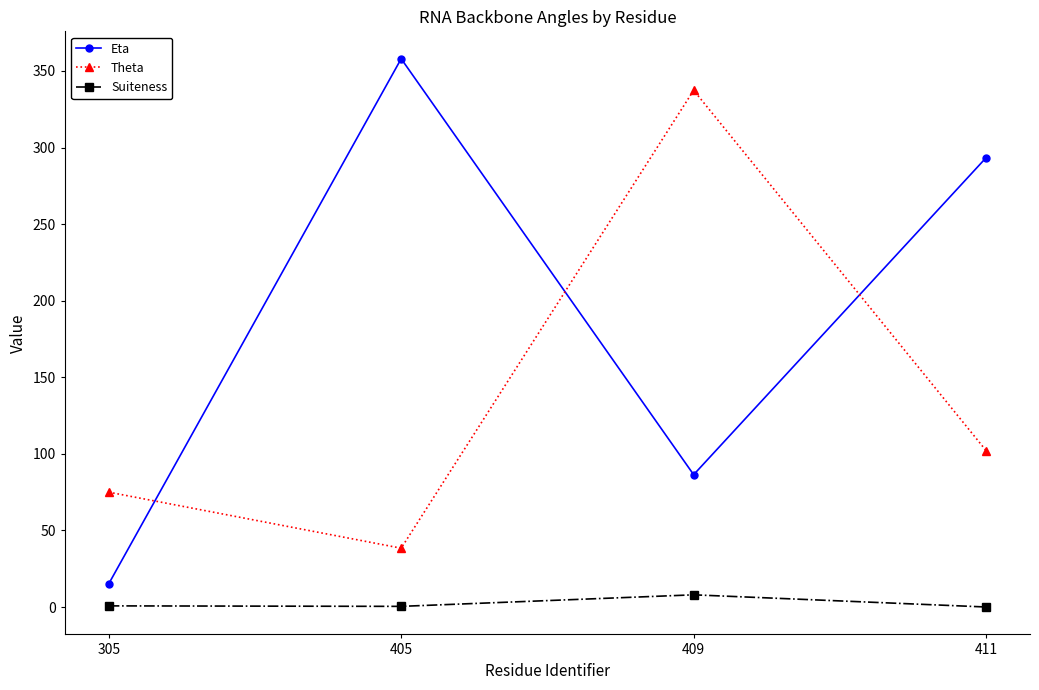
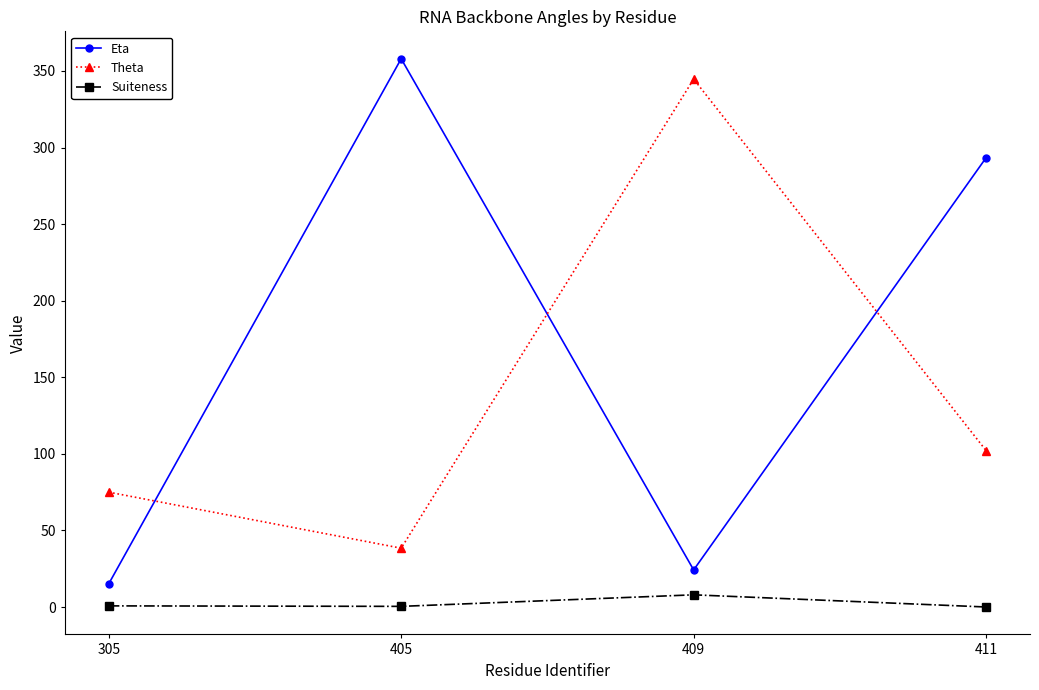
Eta, 409: 86 -> 24
Theta, 409: 337 -> 345
